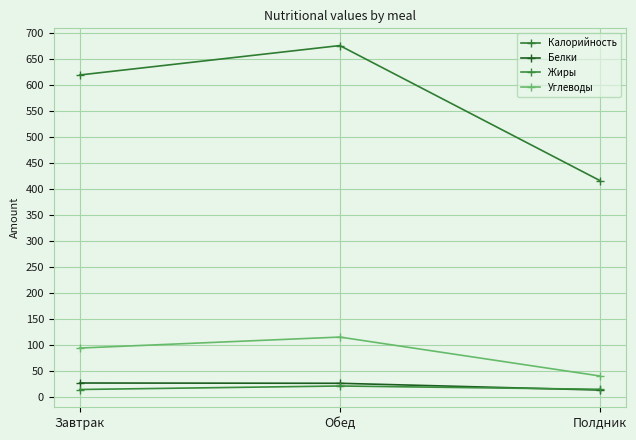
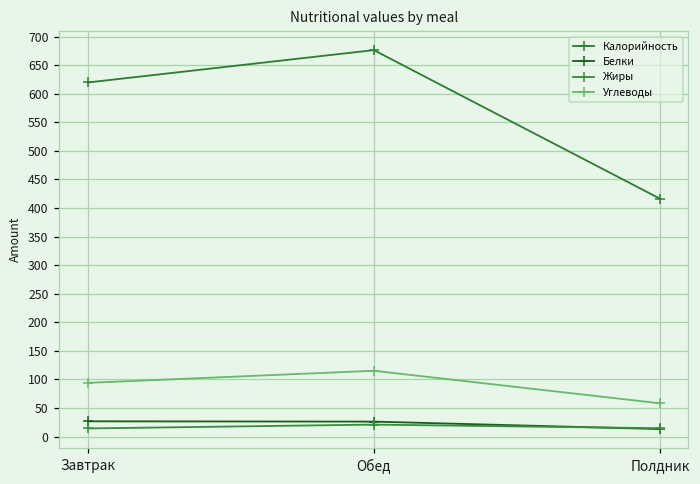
Углеводы, Полдник: 40 -> 60
